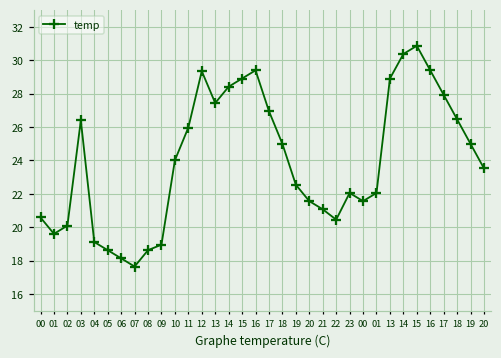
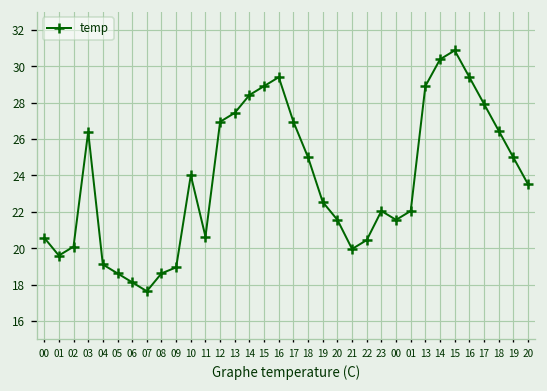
11: 26.0 -> 20.6
12: 29.4 -> 27.0
21: 21.1 -> 20.0
